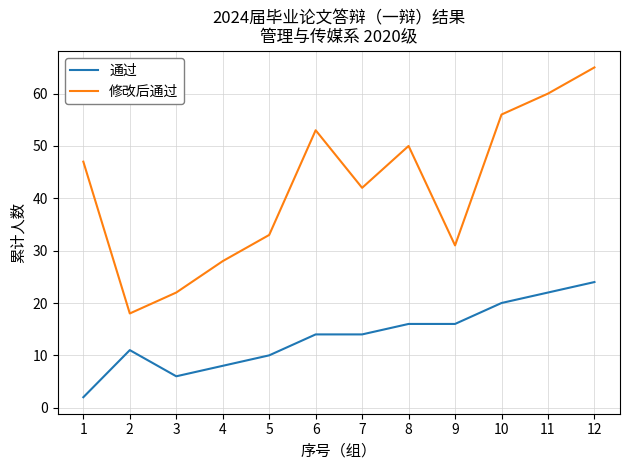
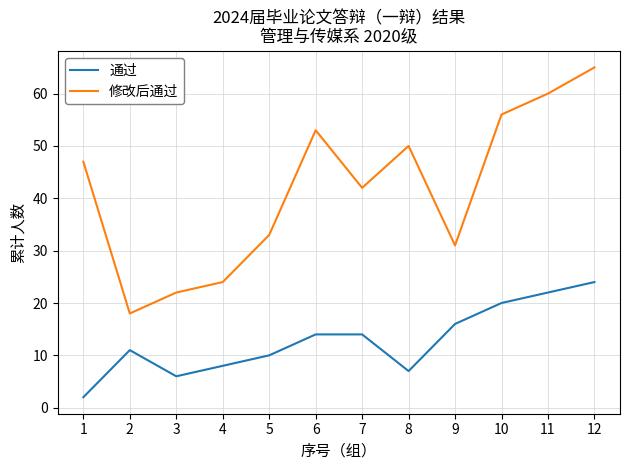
修改后通过, 4: 28 -> 24
通过, 8: 16 -> 7
